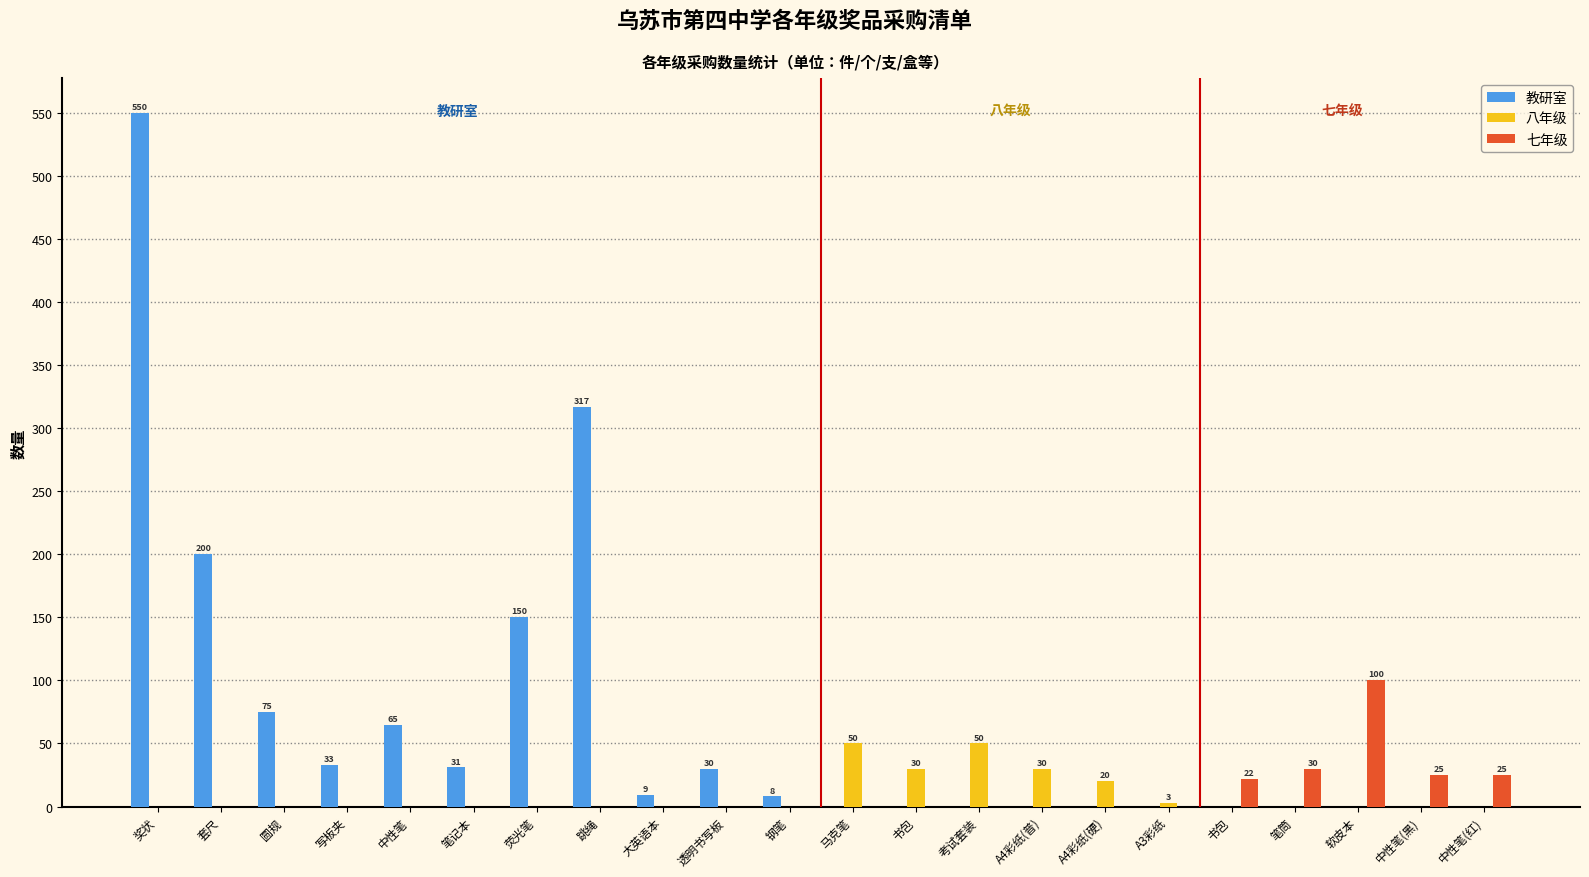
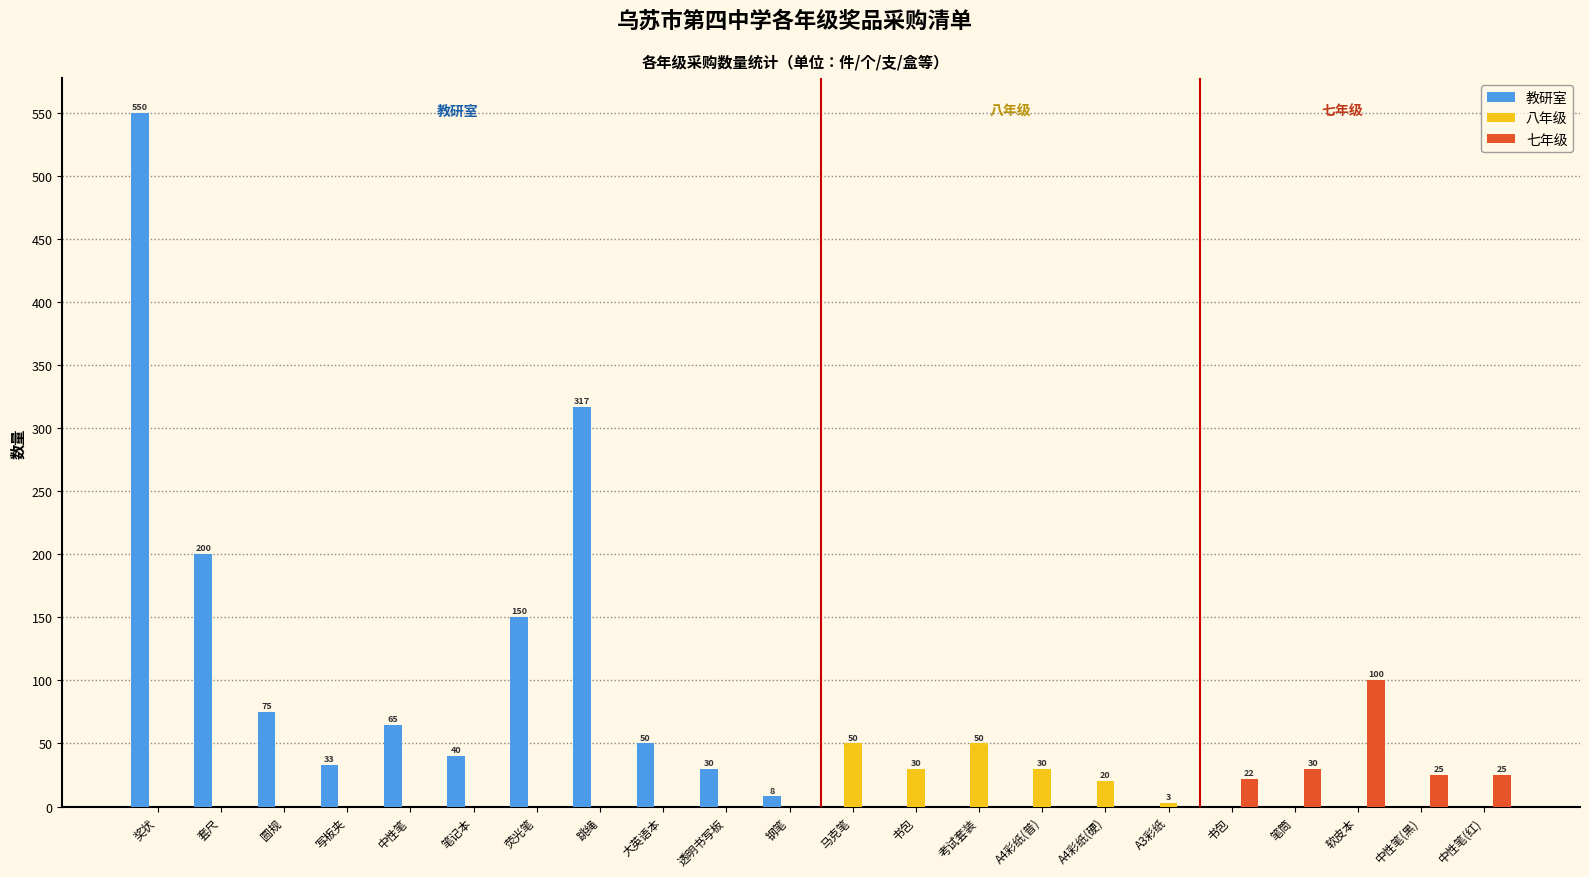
教研室, 笔记本: 31 -> 40
教研室, 大英语本: 9 -> 50
